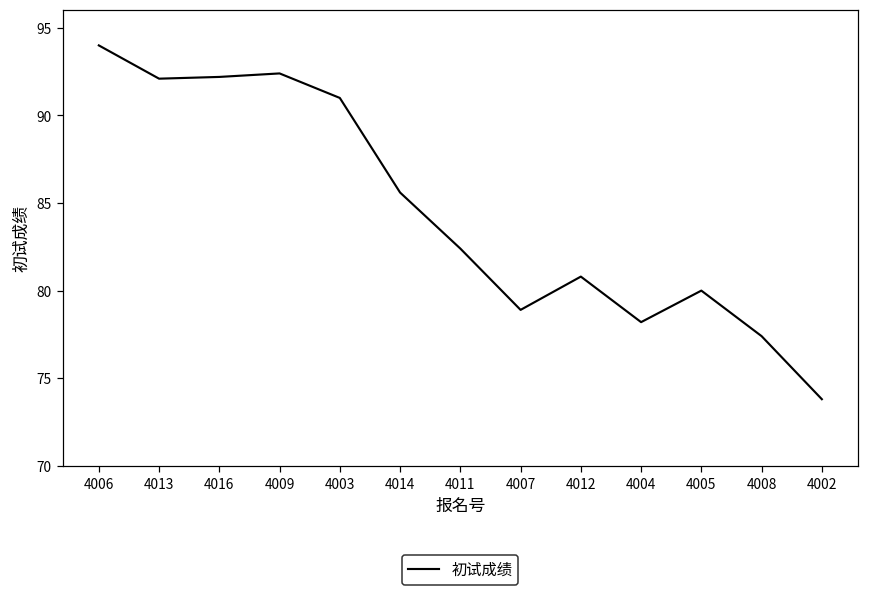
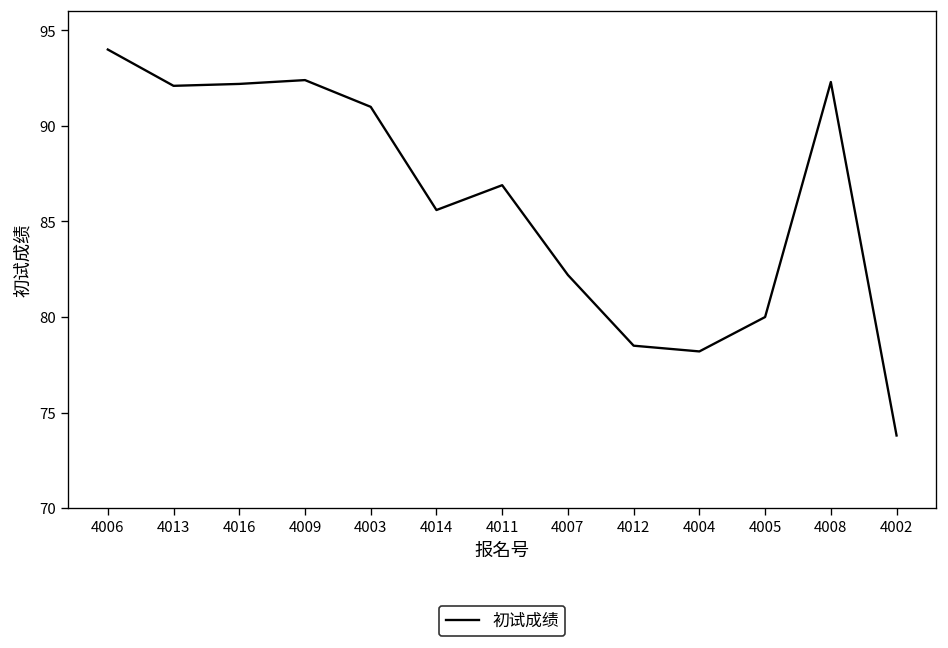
4011: 82.4 -> 86.9
4007: 78.9 -> 82.2
4012: 80.8 -> 78.5
4008: 77.4 -> 92.3
